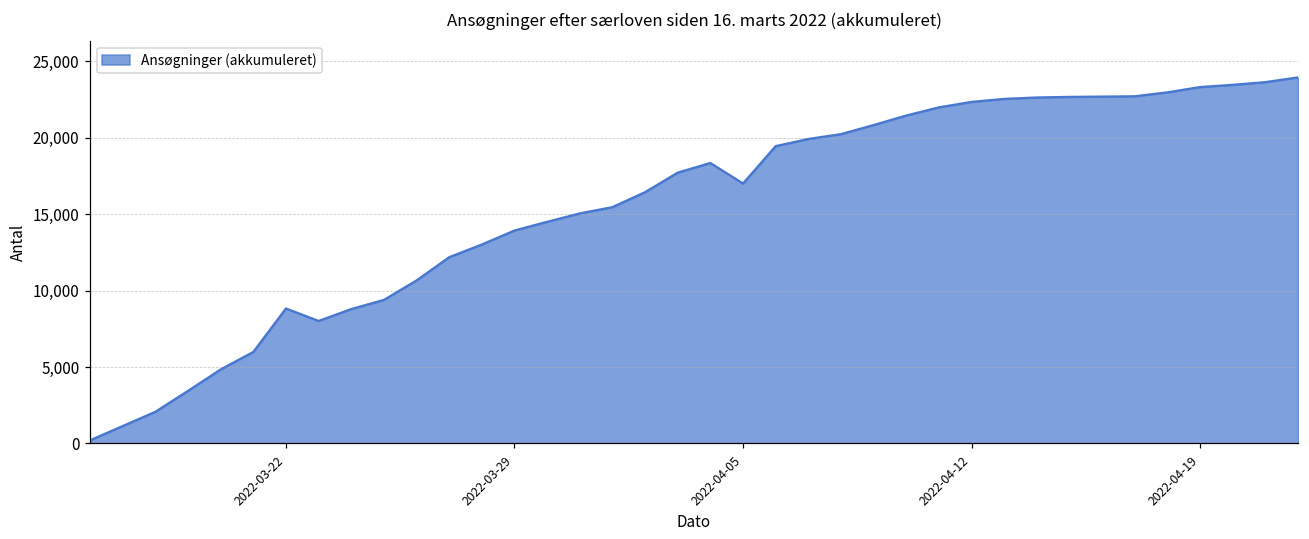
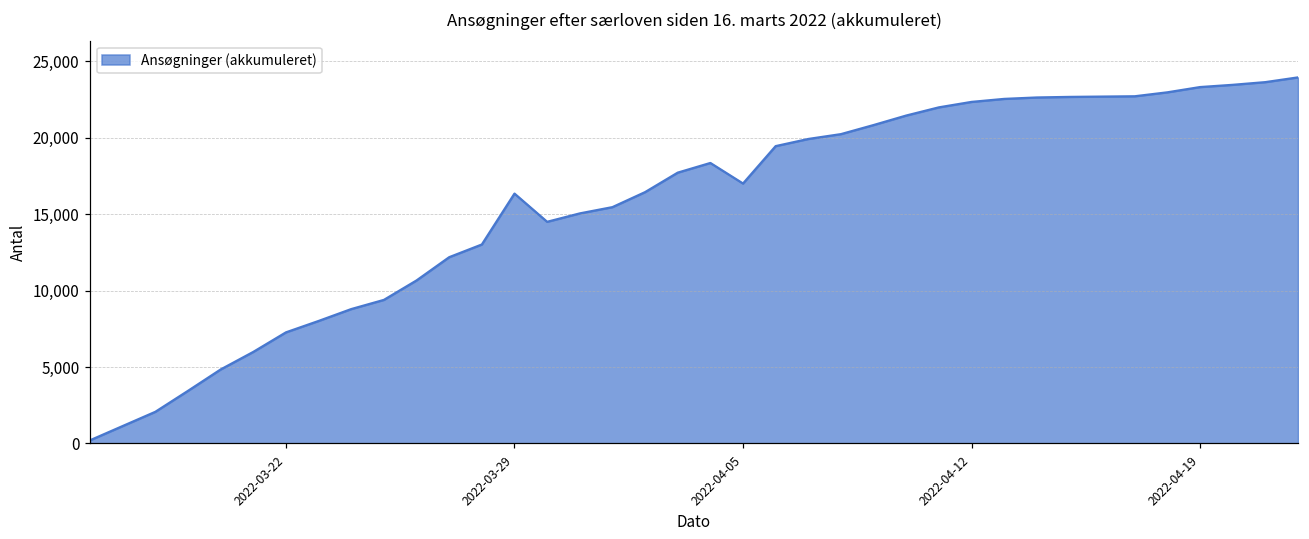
2022-03-22: 8,800 -> 7,300
2022-03-29: 13,900 -> 16,300
